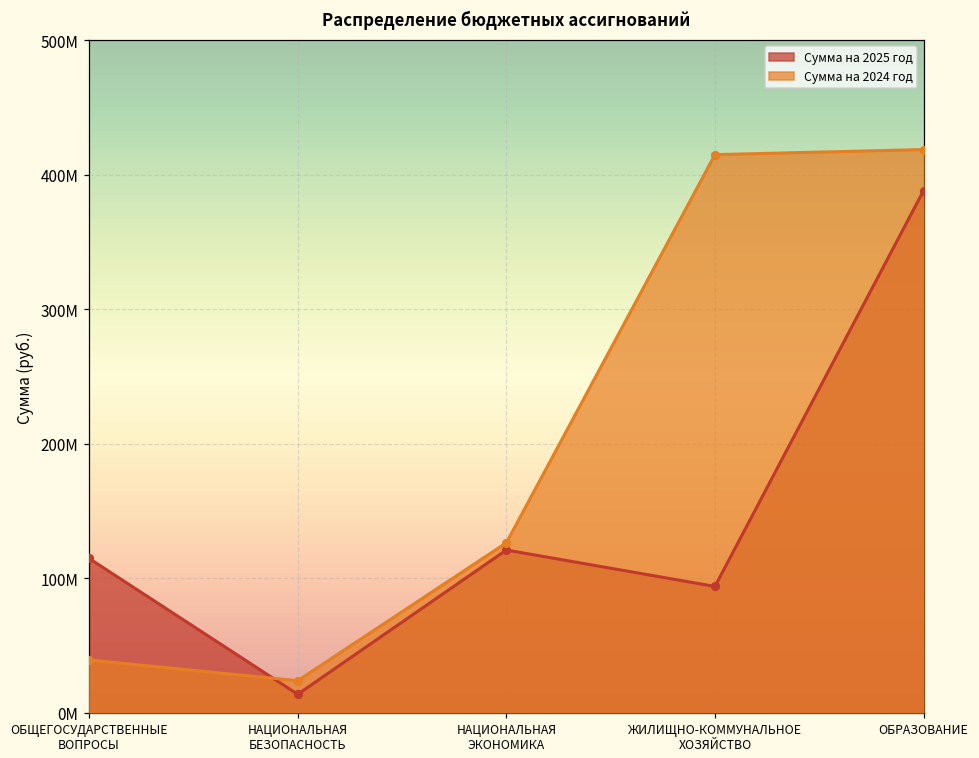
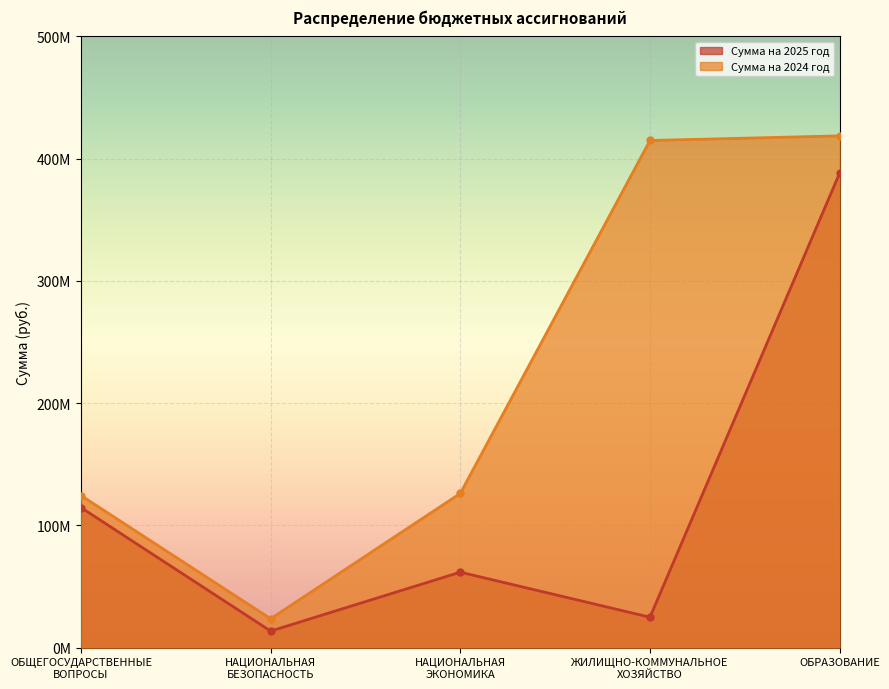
Сумма на 2024 год, ОБЩЕГОСУДАРСТВЕННЫЕ ВОПРОСЫ: 39000000 -> 124000000
Сумма на 2025 год, НАЦИОНАЛЬНАЯ ЭКОНОМИКА: 121000000 -> 62000000
Сумма на 2025 год, ЖИЛИЩНО-КОММУНАЛЬНОЕ ХОЗЯЙСТВО: 94000000 -> 25000000
